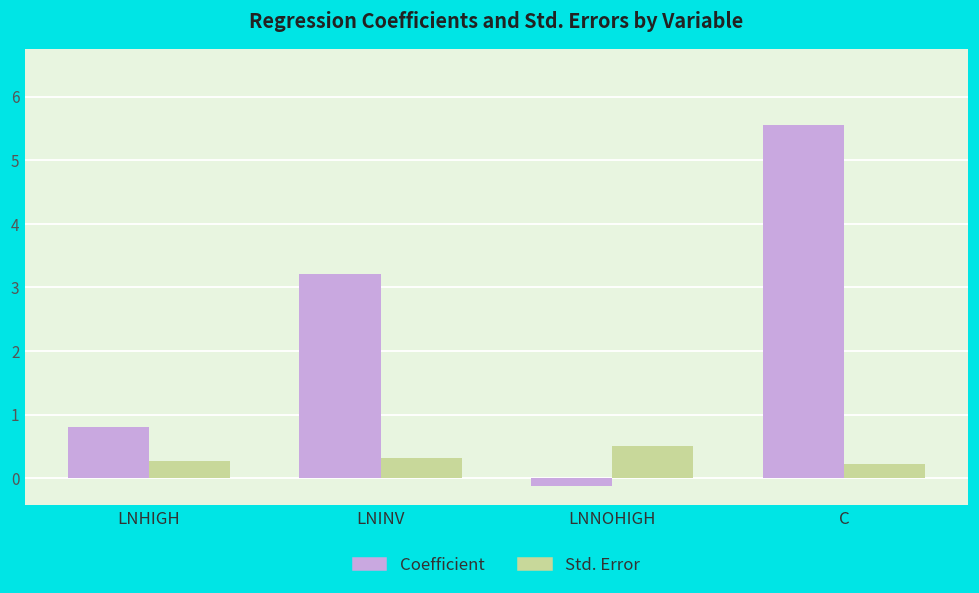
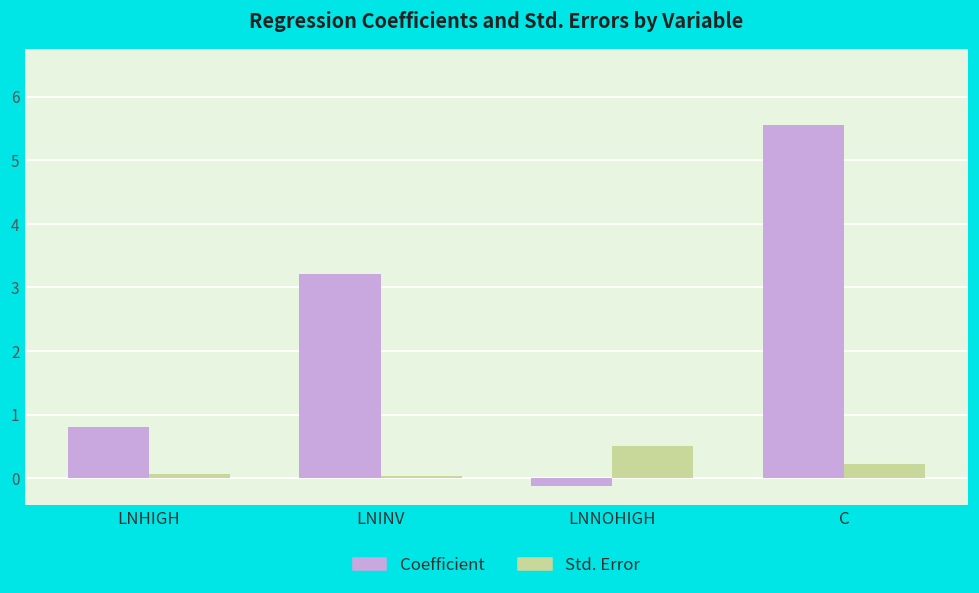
Std. Error, LNHIGH: 0.3 -> 0.1
Std. Error, LNINV: 0.3 -> 0.0
